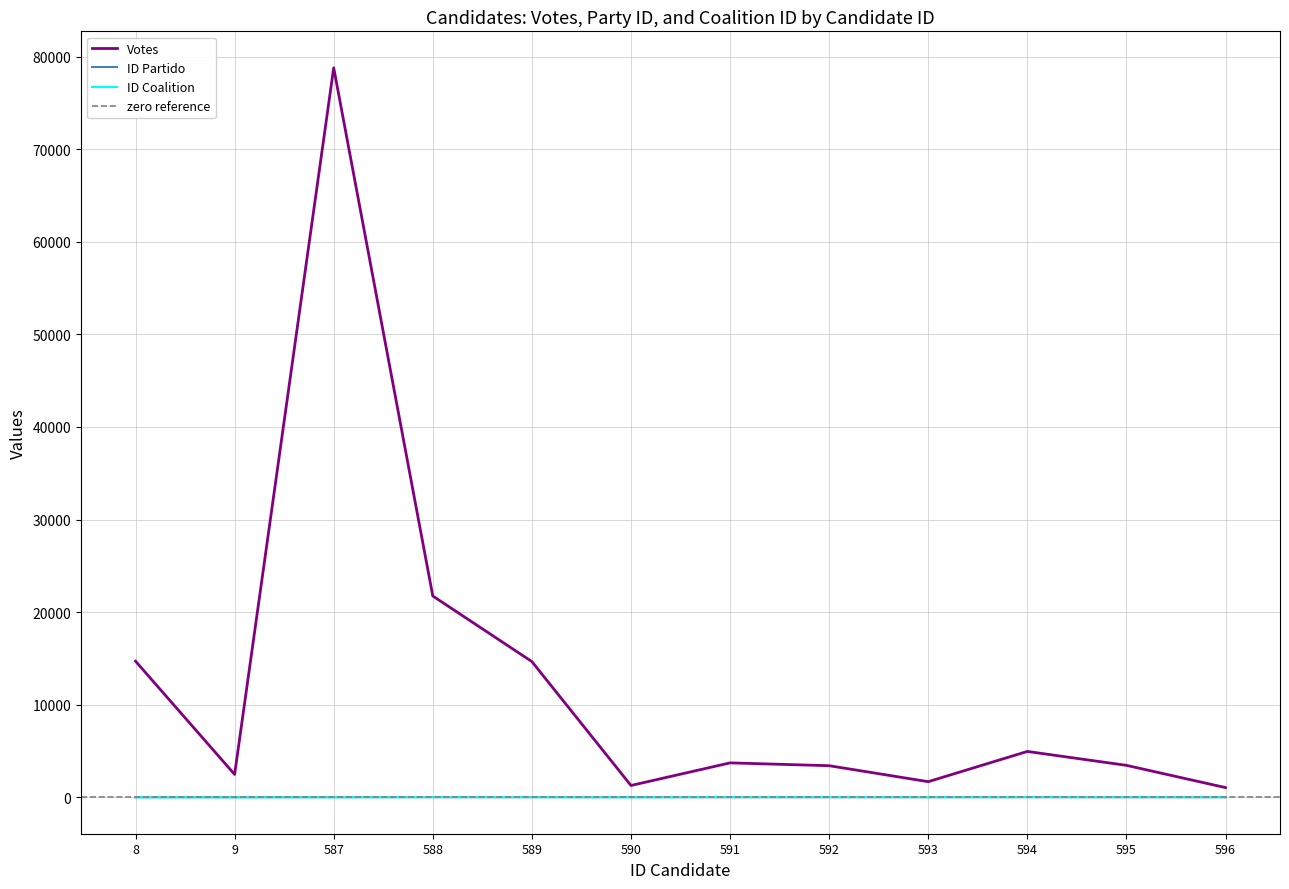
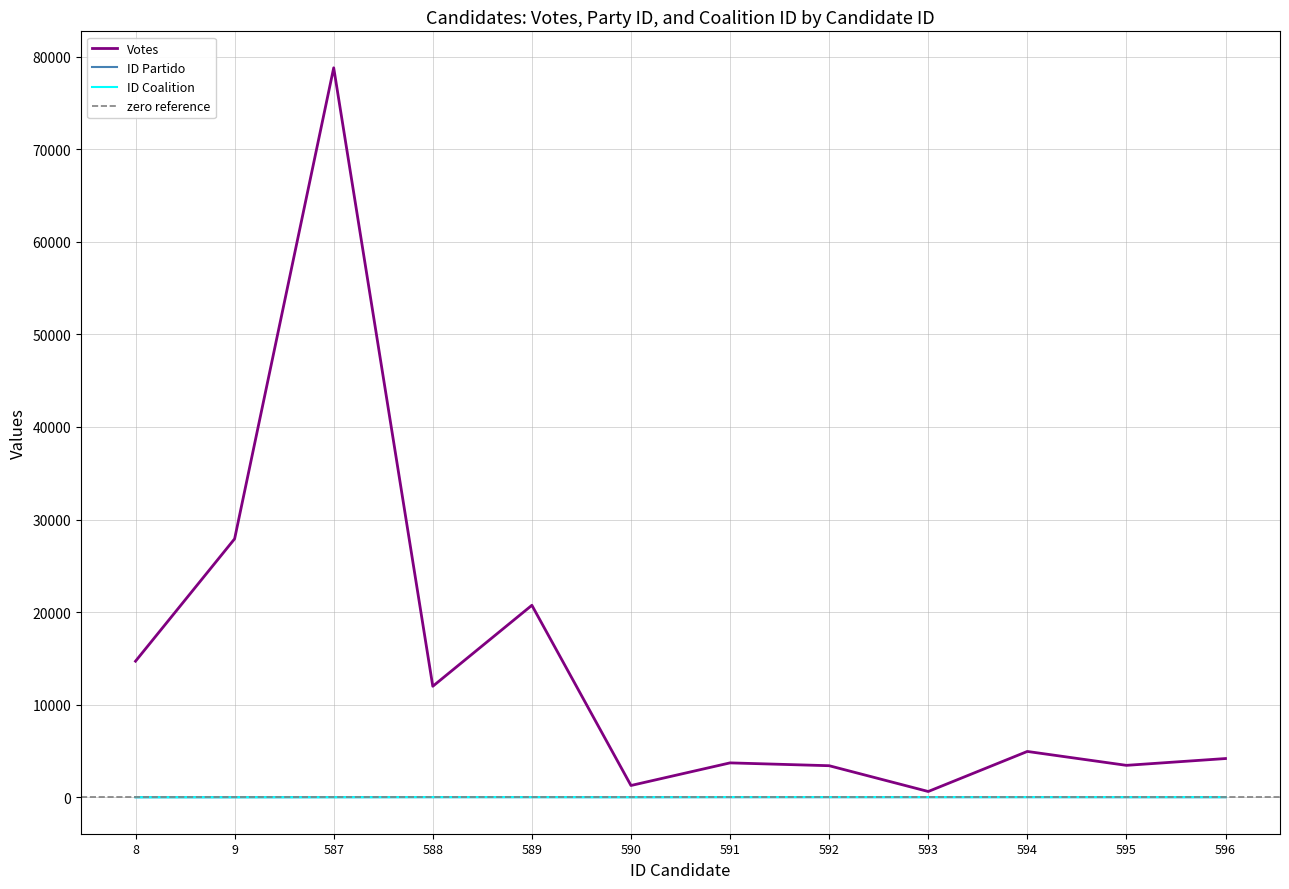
Votes, 9: 2000 -> 28000
Votes, 588: 22000 -> 12000
Votes, 589: 15000 -> 21000
Votes, 593: 2000 -> 1000
Votes, 596: 1000 -> 4000
